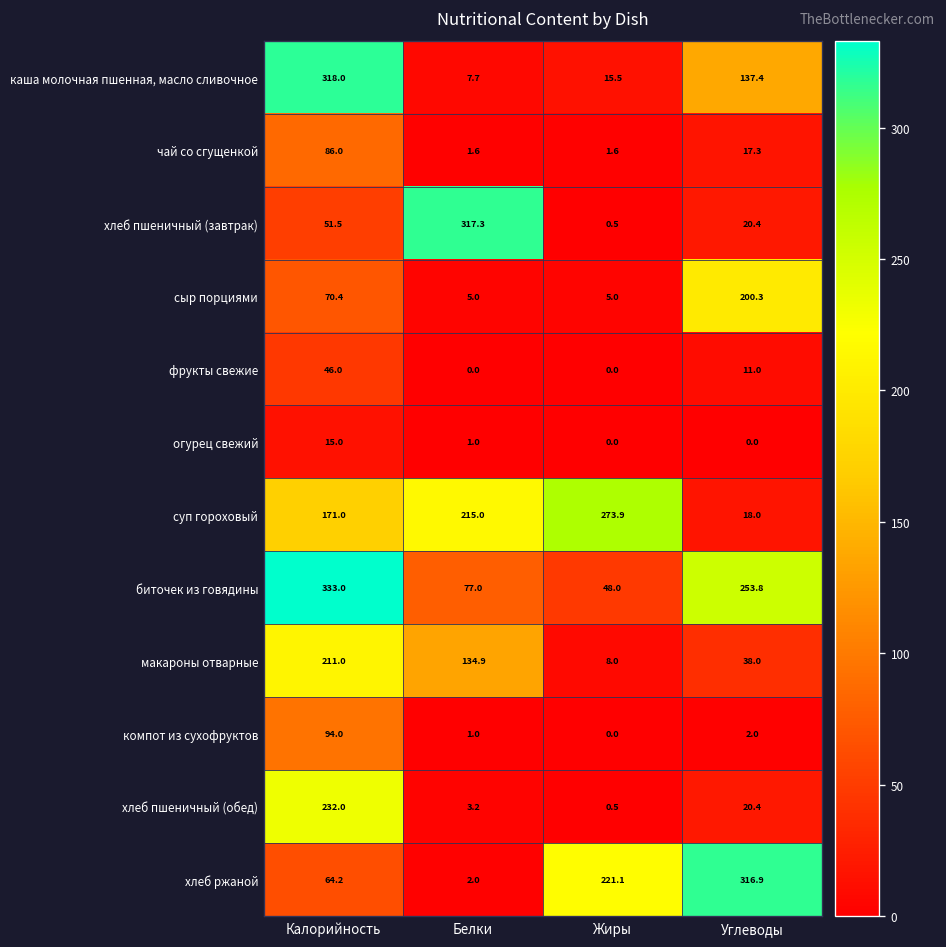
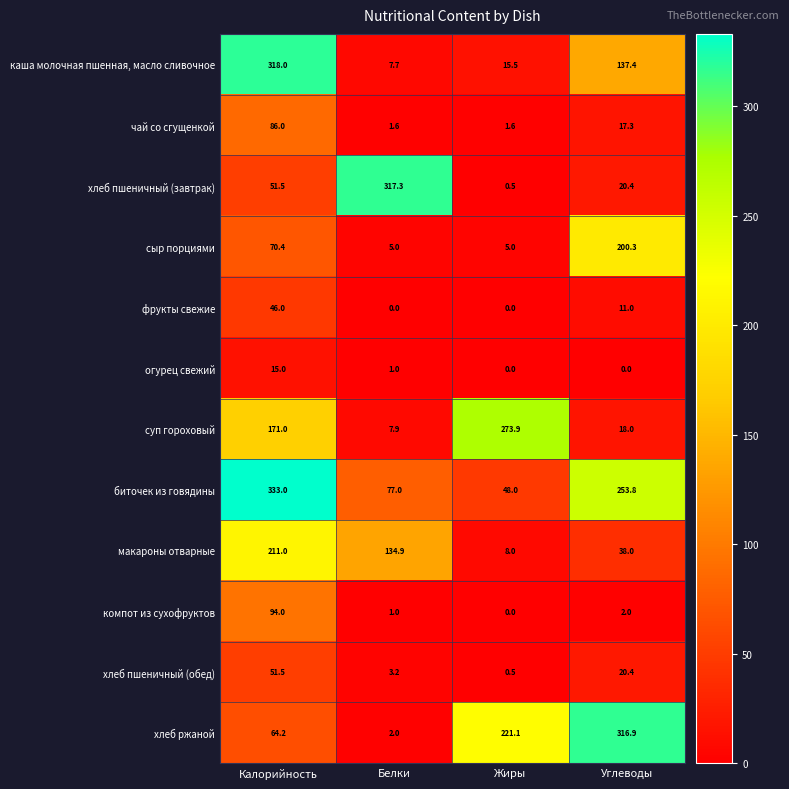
суп гороховый, Белки: 215.0 -> 7.9
хлеб пшеничный (обед), Калорийность: 232.0 -> 51.5
